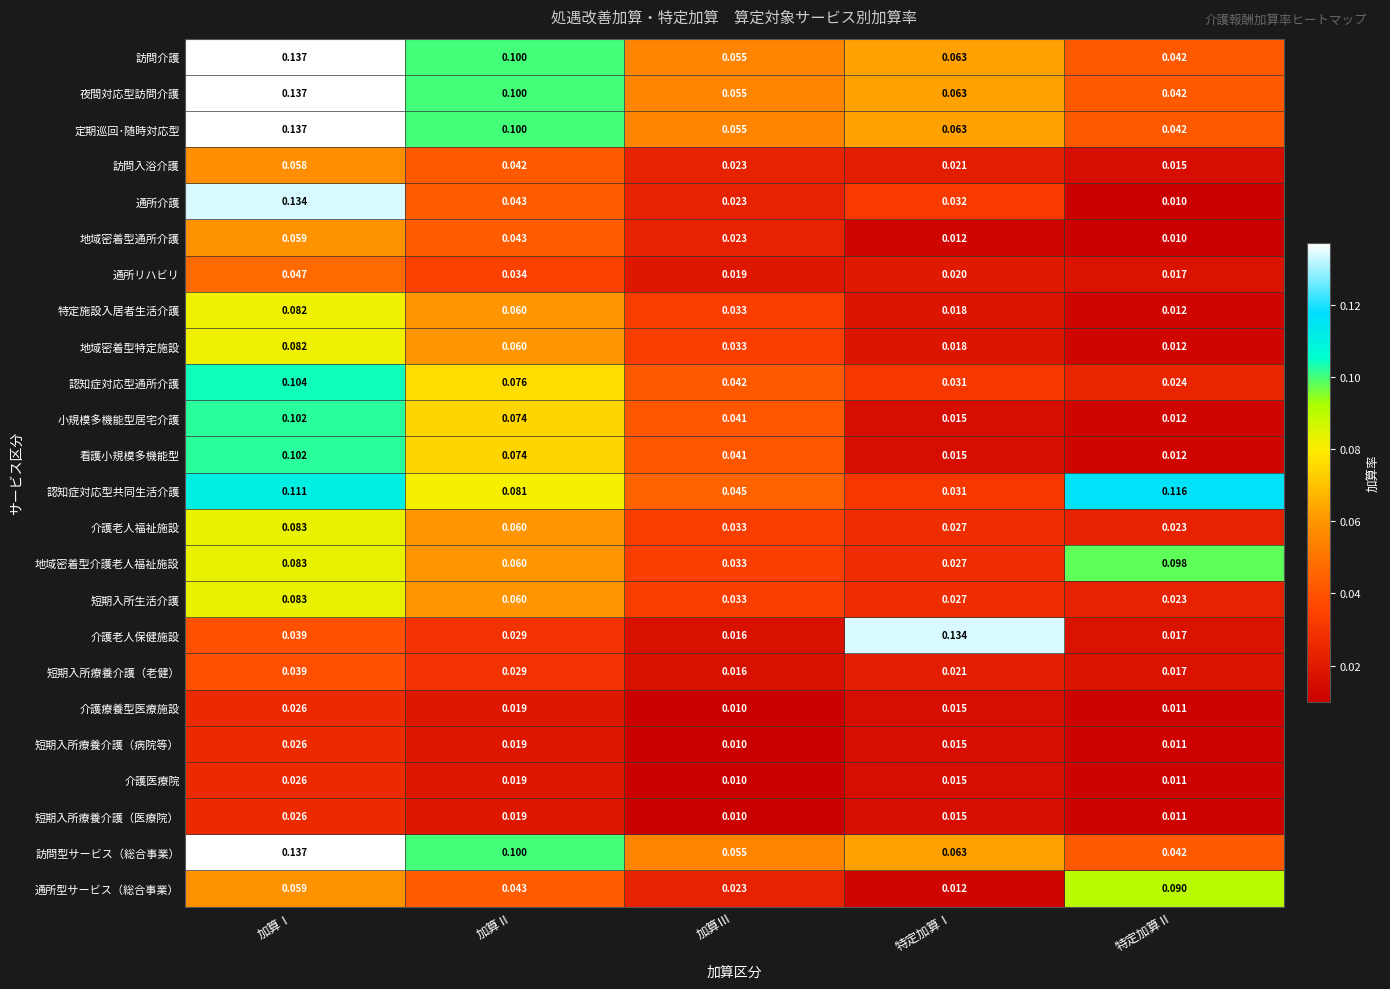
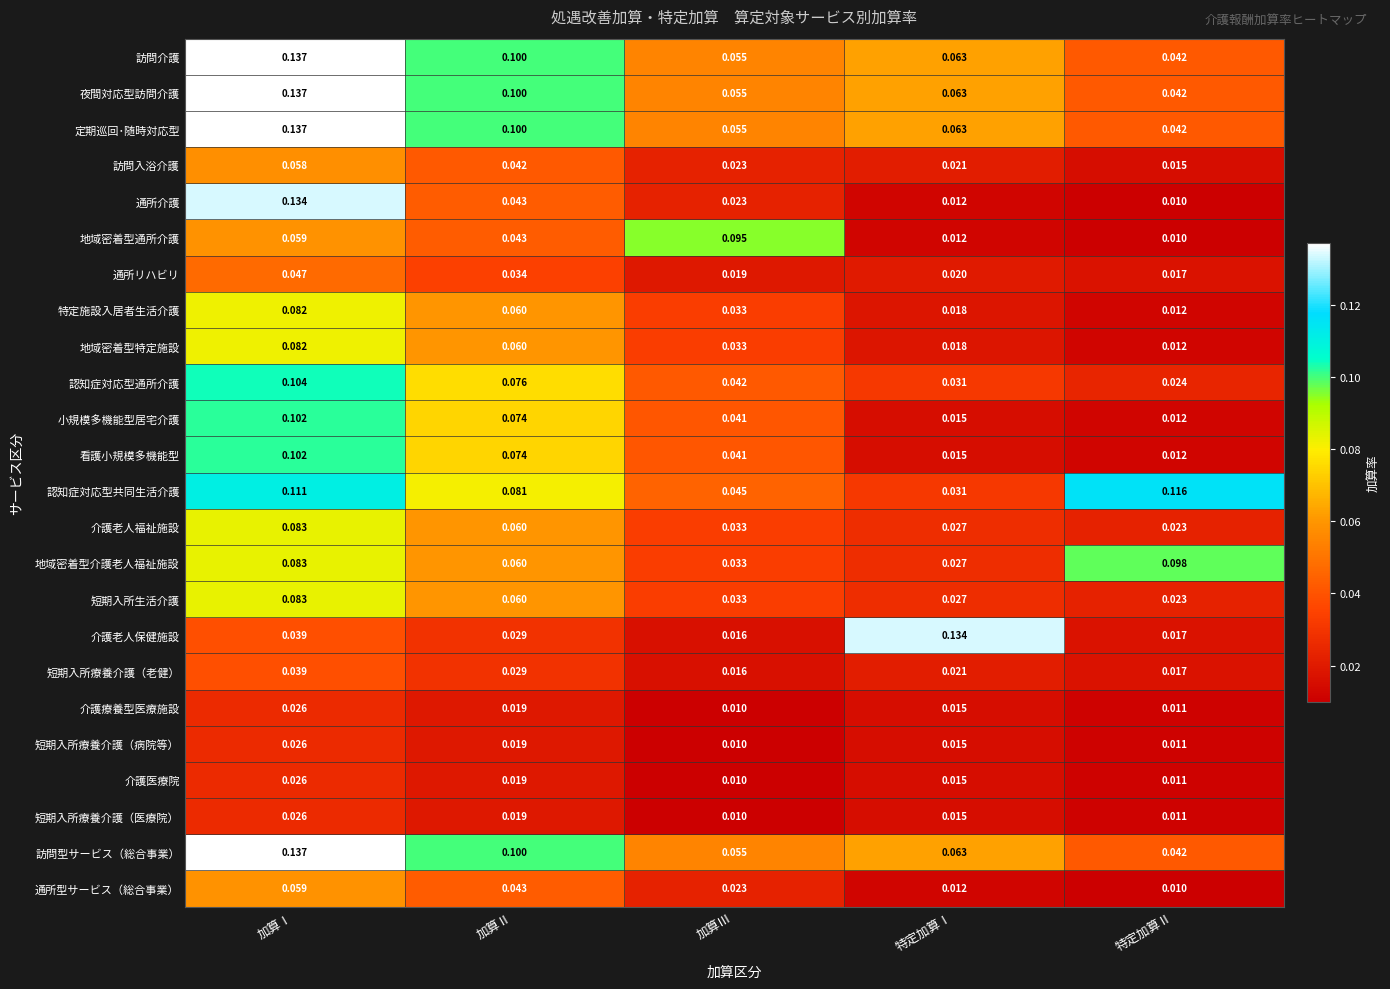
通所介護, 特定加算Ⅰ: 0.032 -> 0.012
地域密着型通所介護, 加算Ⅲ: 0.023 -> 0.095
通所型サービス（総合事業）, 特定加算Ⅱ: 0.090 -> 0.010
